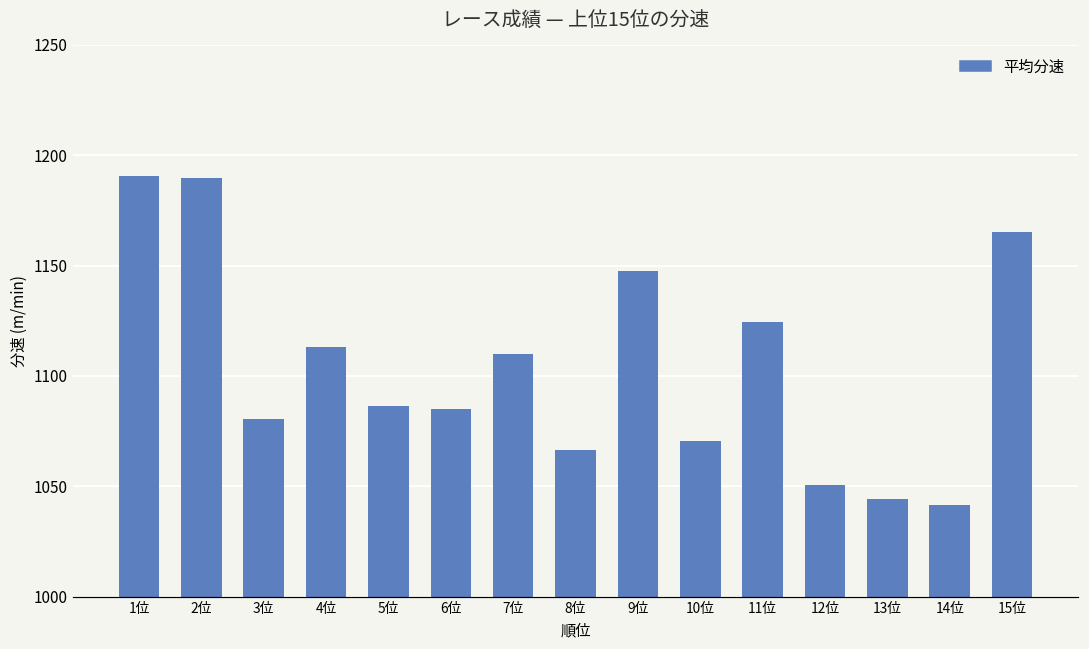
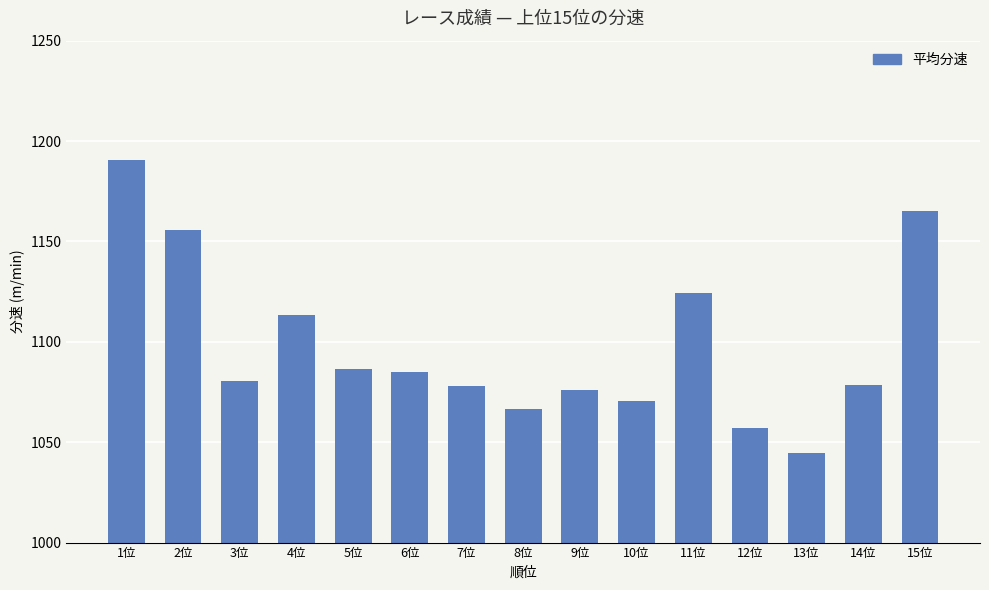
2位: 1190 -> 1155
7位: 1110 -> 1078
9位: 1148 -> 1076
12位: 1050 -> 1057
14位: 1042 -> 1078
